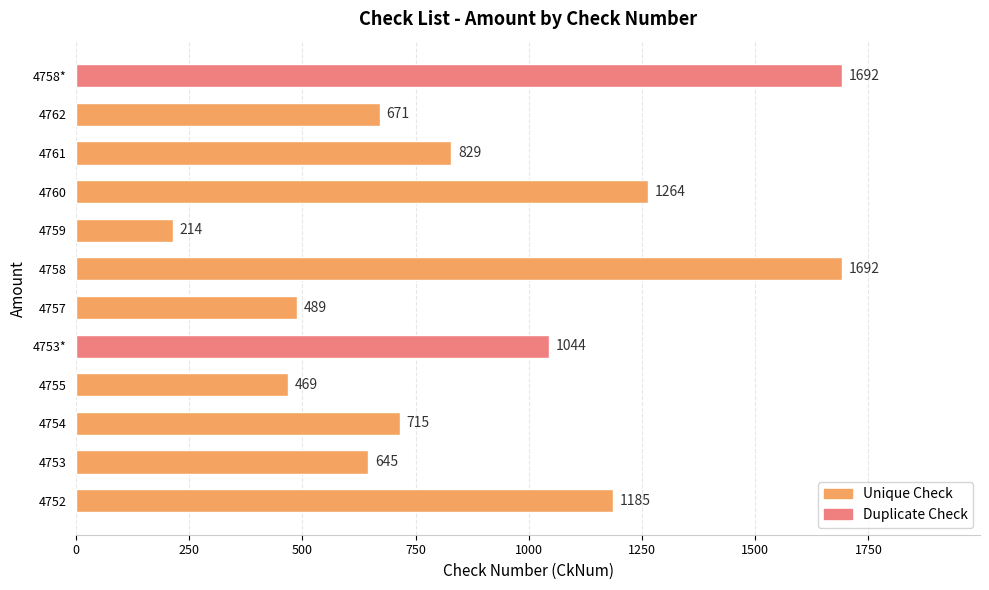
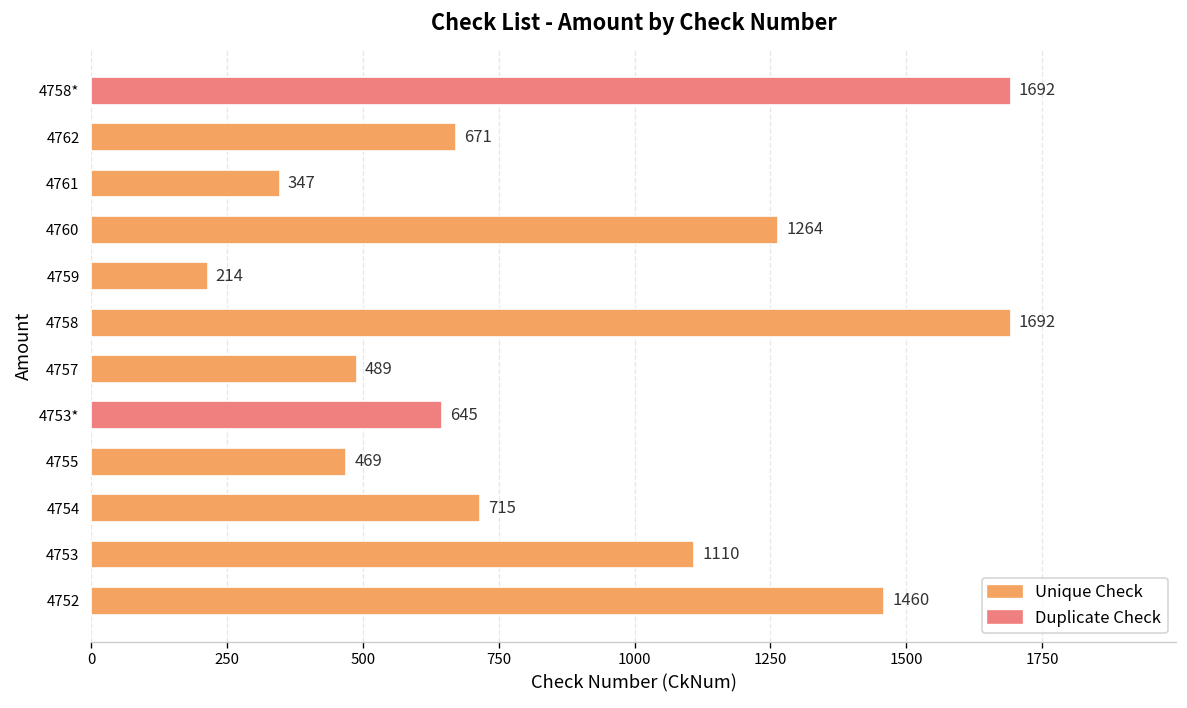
4761: 829 -> 347
4753*: 1044 -> 645
4753: 645 -> 1110
4752: 1185 -> 1460
